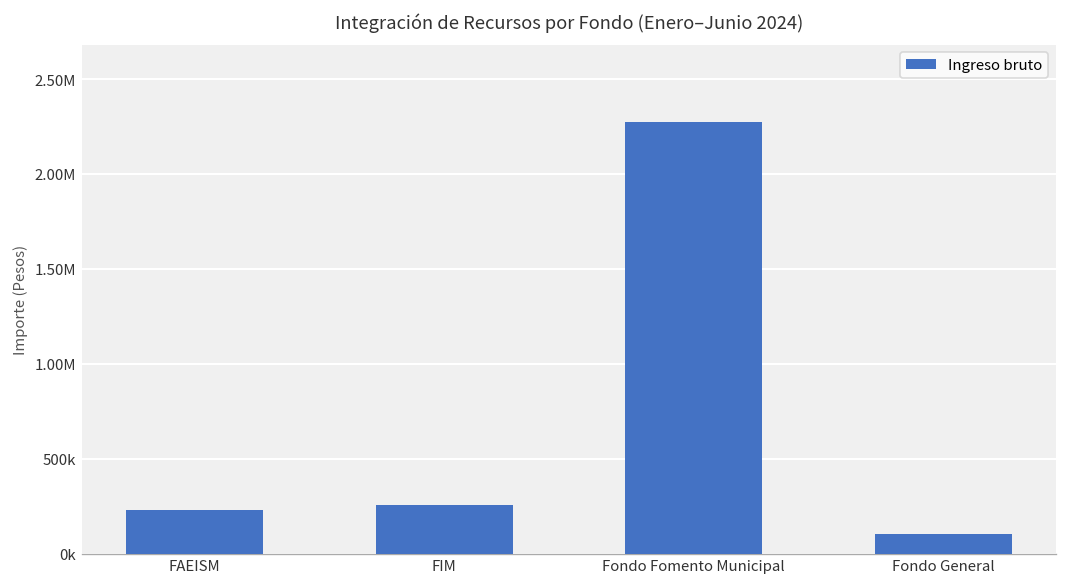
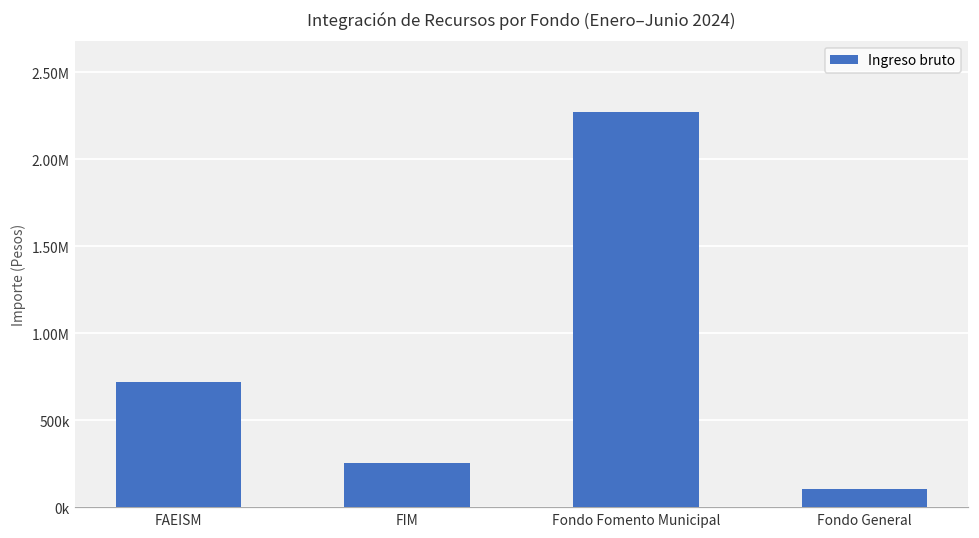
FAEISM: 230000 -> 720000
